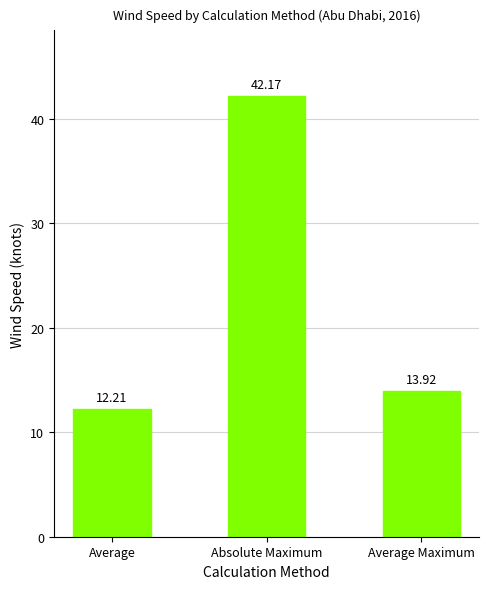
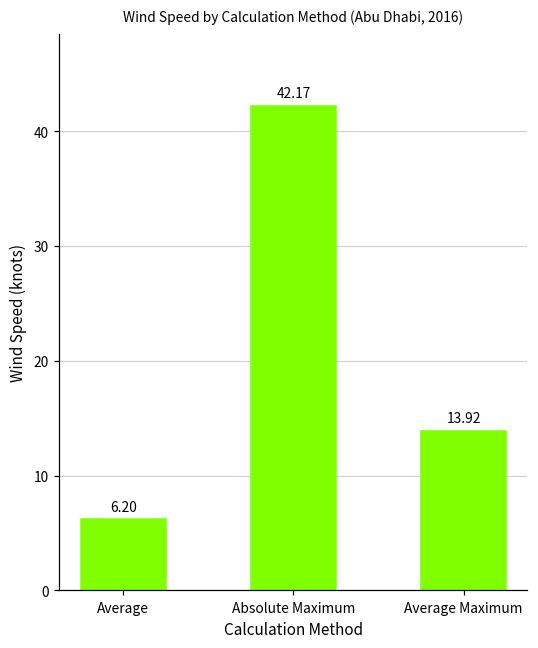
Average: 12.21 -> 6.20
